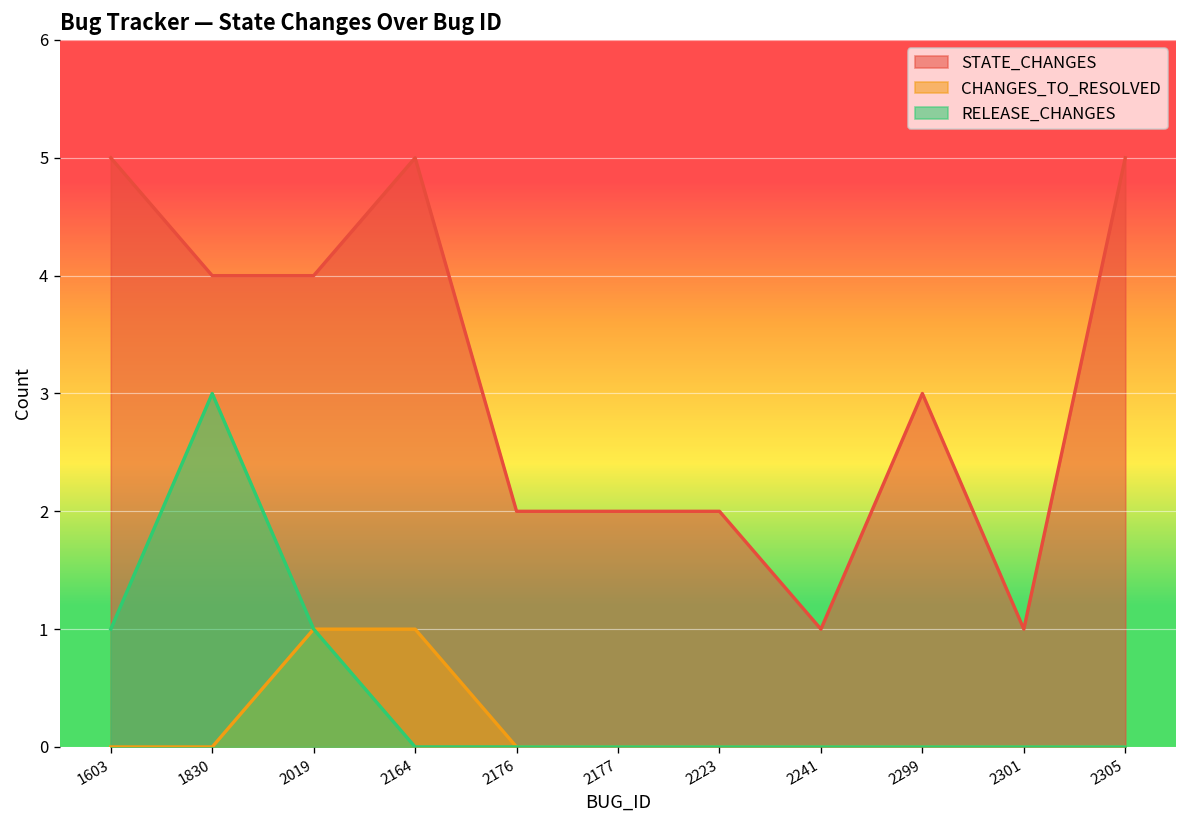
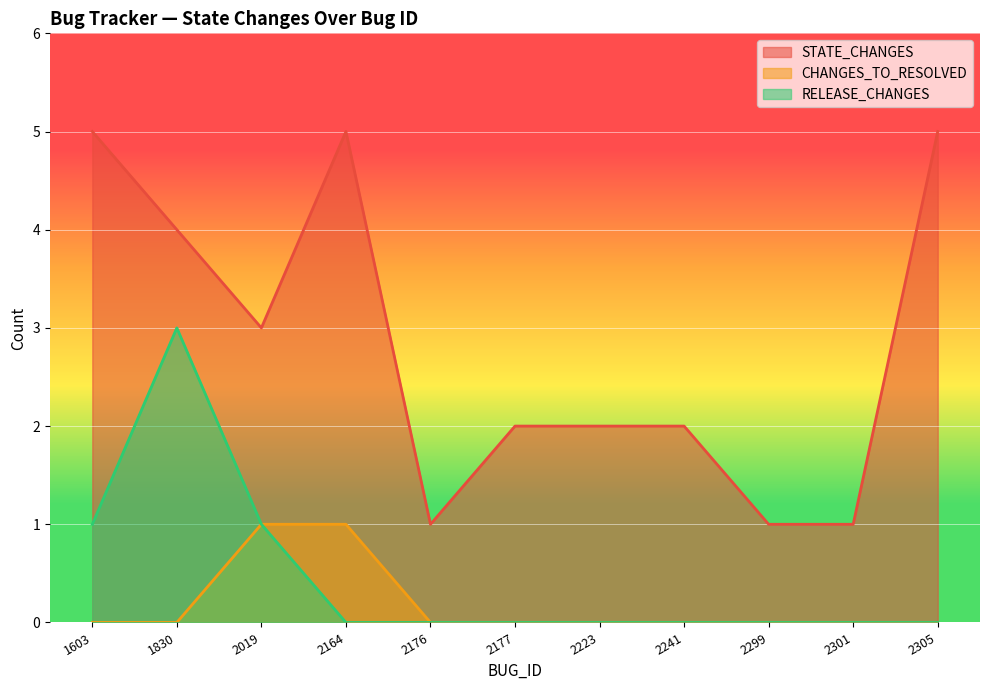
STATE_CHANGES, 2019: 4 -> 3
STATE_CHANGES, 2176: 2 -> 1
STATE_CHANGES, 2241: 1 -> 2
STATE_CHANGES, 2299: 3 -> 1
